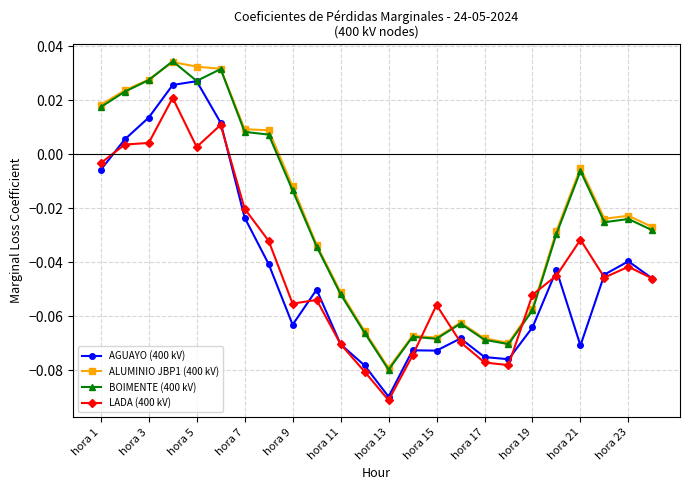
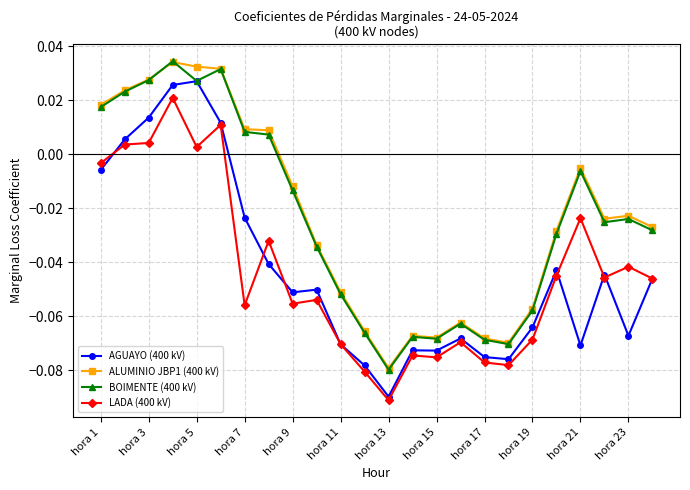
LADA (400 kV), hora 7: -0.020 -> -0.056
AGUAYO (400 kV), hora 9: -0.063 -> -0.051
LADA (400 kV), hora 15: -0.056 -> -0.075
LADA (400 kV), hora 19: -0.052 -> -0.069
LADA (400 kV), hora 21: -0.032 -> -0.024
AGUAYO (400 kV), hora 23: -0.040 -> -0.067
